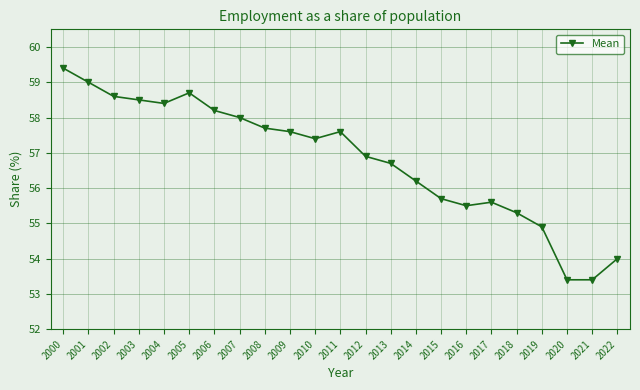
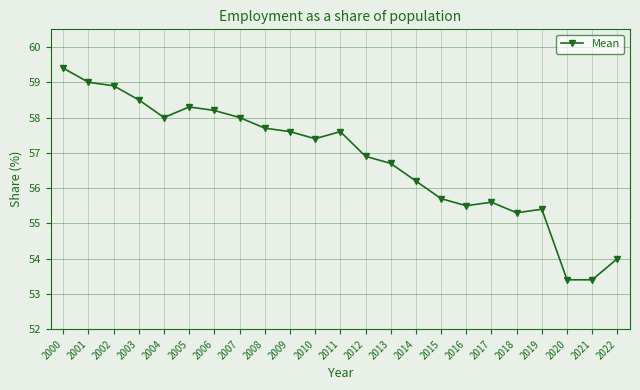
2002: 58.6 -> 58.9
2004: 58.4 -> 58.0
2005: 58.7 -> 58.3
2019: 54.9 -> 55.4
